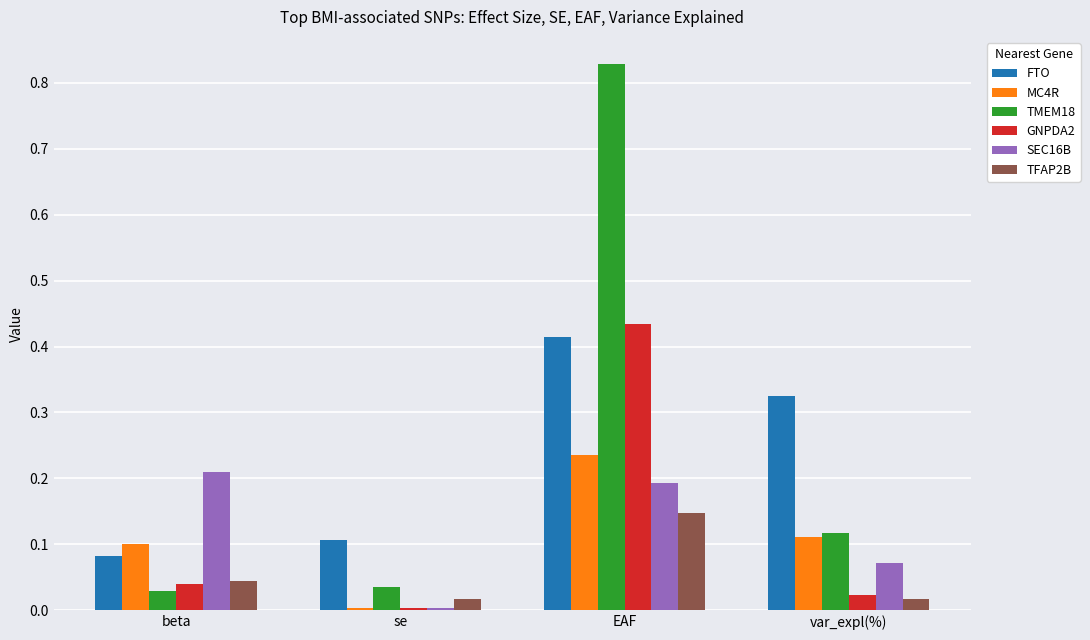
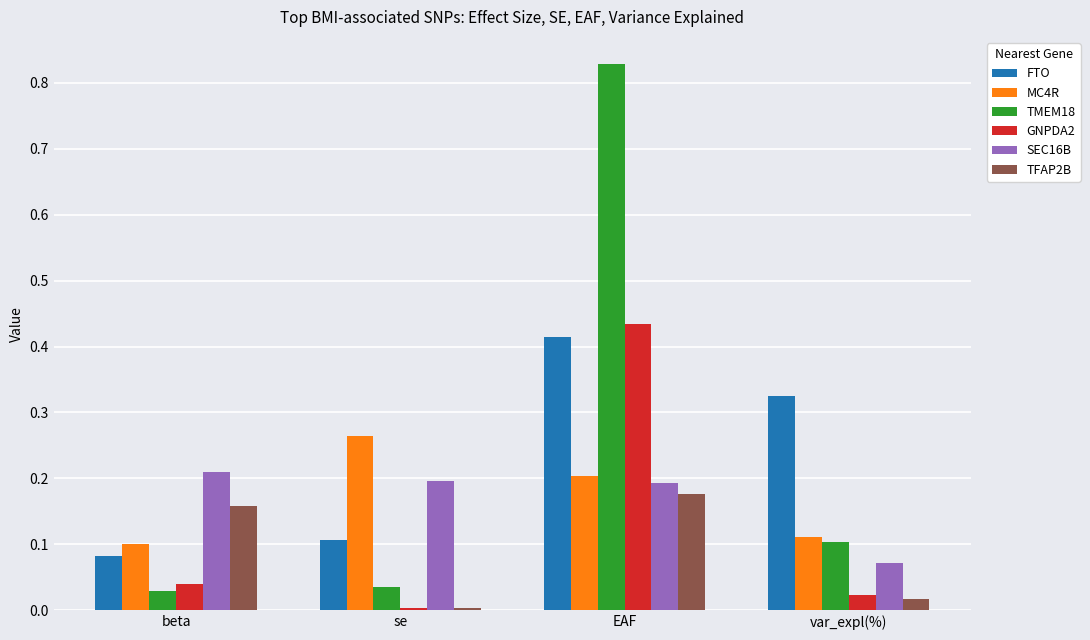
TFAP2B, beta: 0.05 -> 0.16
MC4R, se: 0.00 -> 0.26
SEC16B, se: 0.00 -> 0.20
TFAP2B, se: 0.02 -> 0.00
MC4R, EAF: 0.24 -> 0.20
TFAP2B, EAF: 0.15 -> 0.18
TMEM18, var_expl(%): 0.12 -> 0.10
